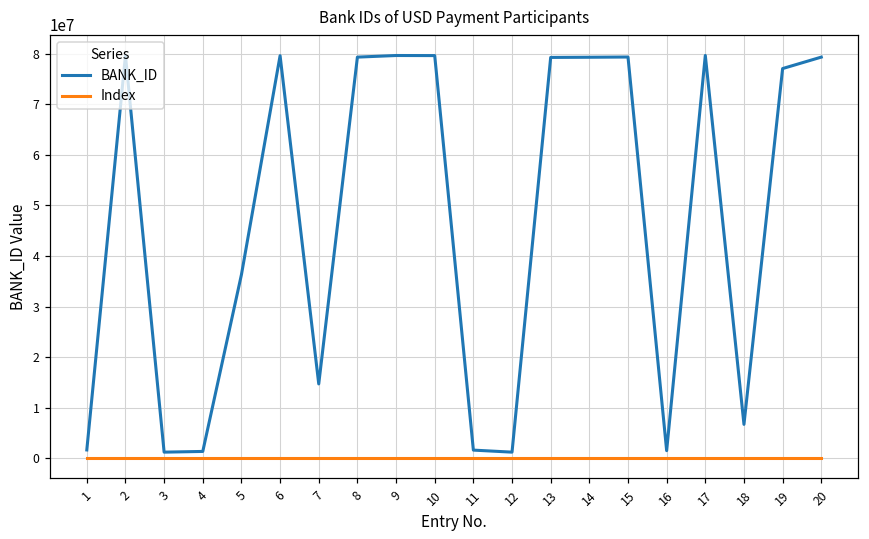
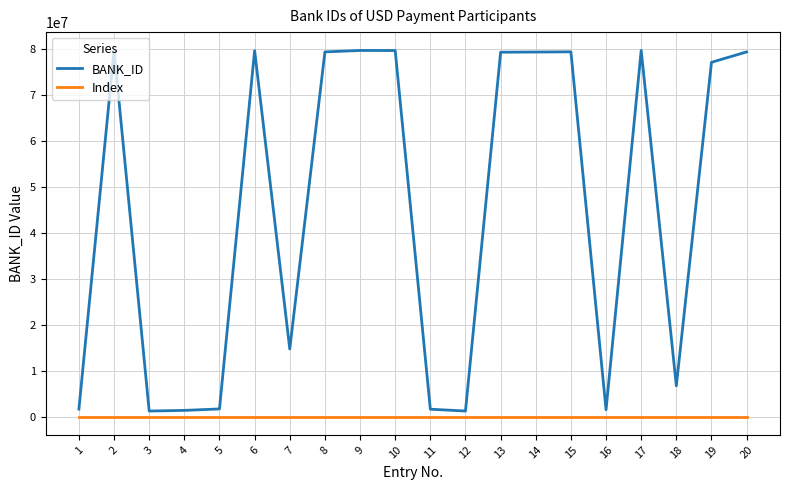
BANK_ID, 5: 36000000 -> 2000000
